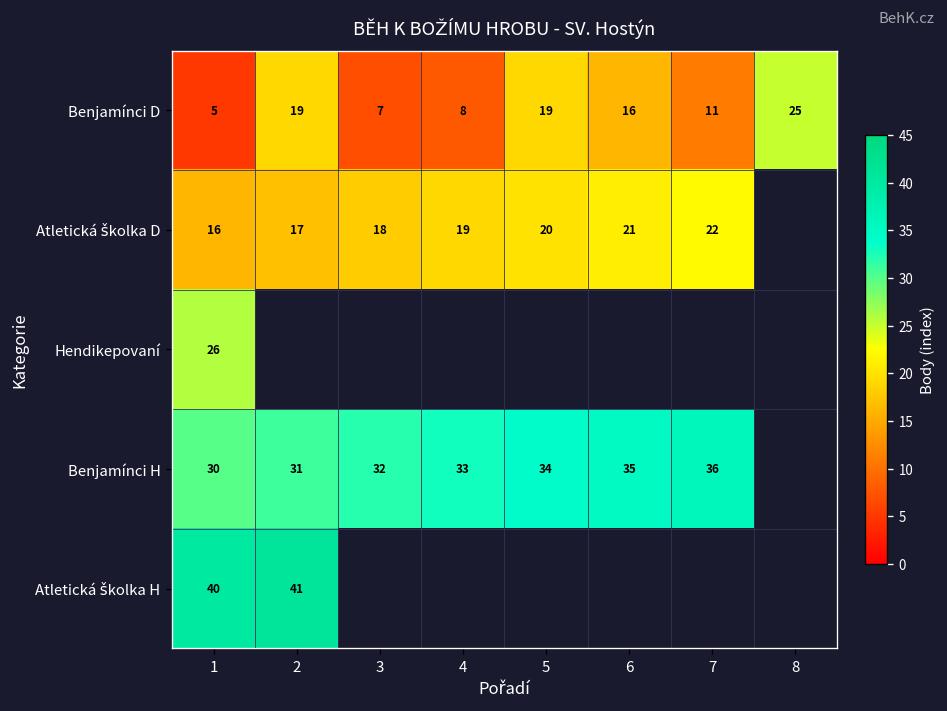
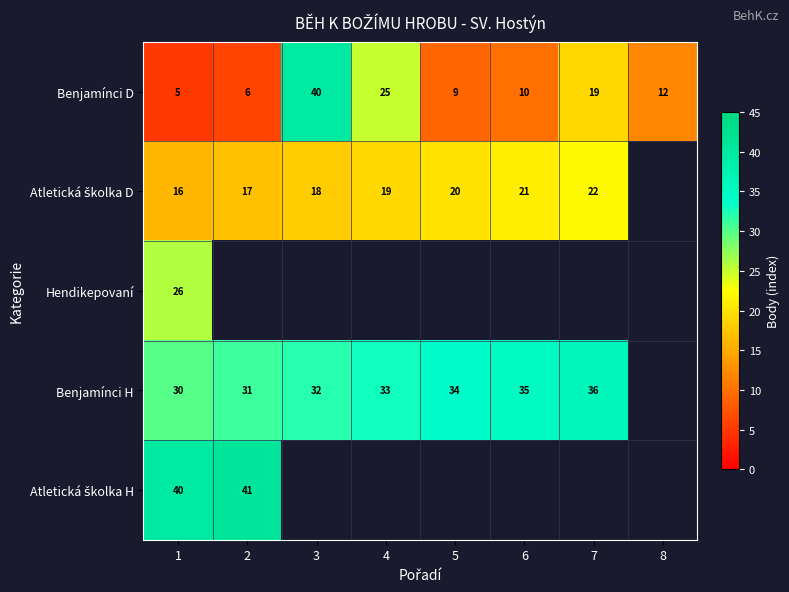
Benjamínci D, 2: 19 -> 6
Benjamínci D, 3: 7 -> 40
Benjamínci D, 4: 8 -> 25
Benjamínci D, 5: 19 -> 9
Benjamínci D, 6: 16 -> 10
Benjamínci D, 7: 11 -> 19
Benjamínci D, 8: 25 -> 12
